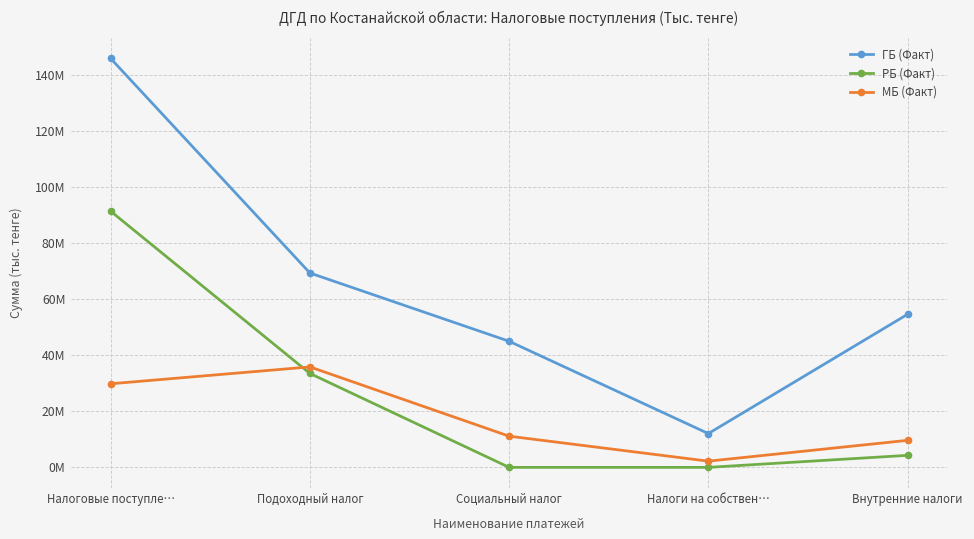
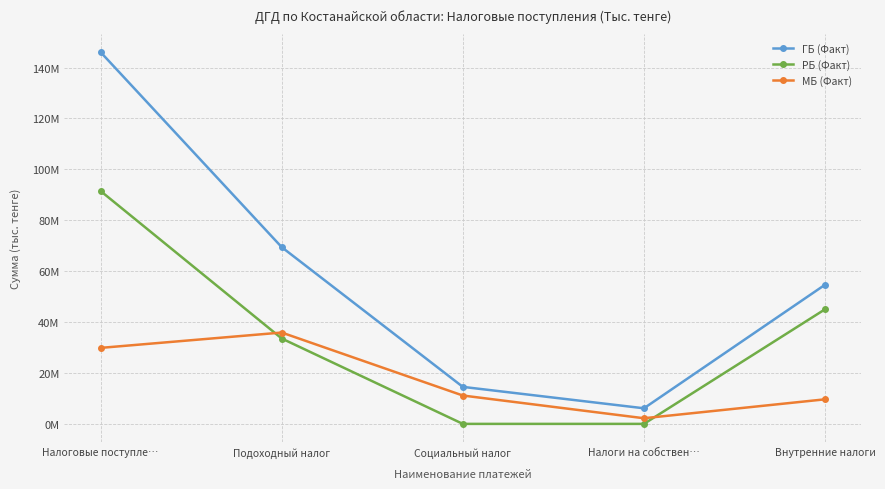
ГБ (Факт), Социальный налог: 45000000 -> 15000000
ГБ (Факт), Налоги на собствен…: 12000000 -> 6000000
РБ (Факт), Внутренние налоги: 4000000 -> 45000000
